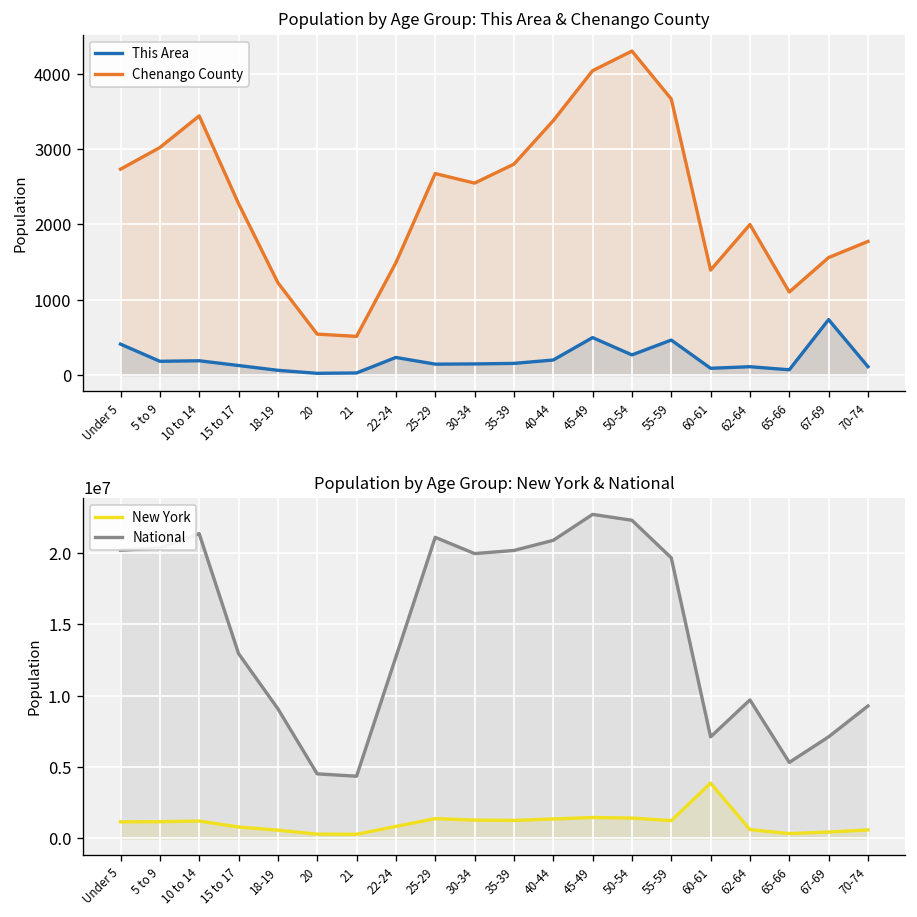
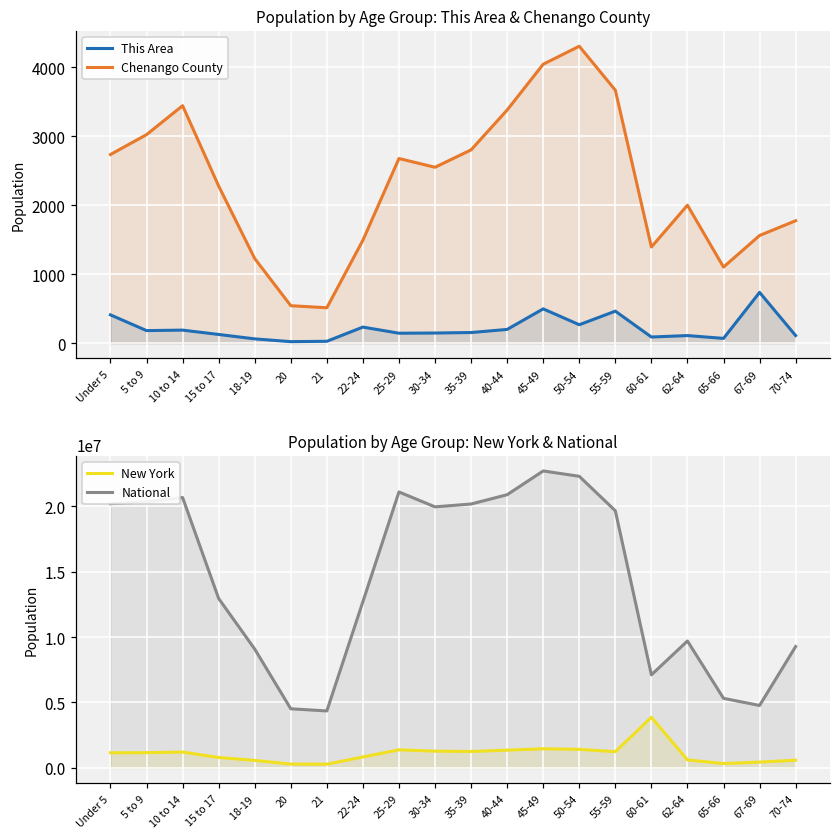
Population by Age Group: New York & National, National, 10 to 14: 21400000 -> 20700000
Population by Age Group: New York & National, National, 67-69: 7100000 -> 4800000
